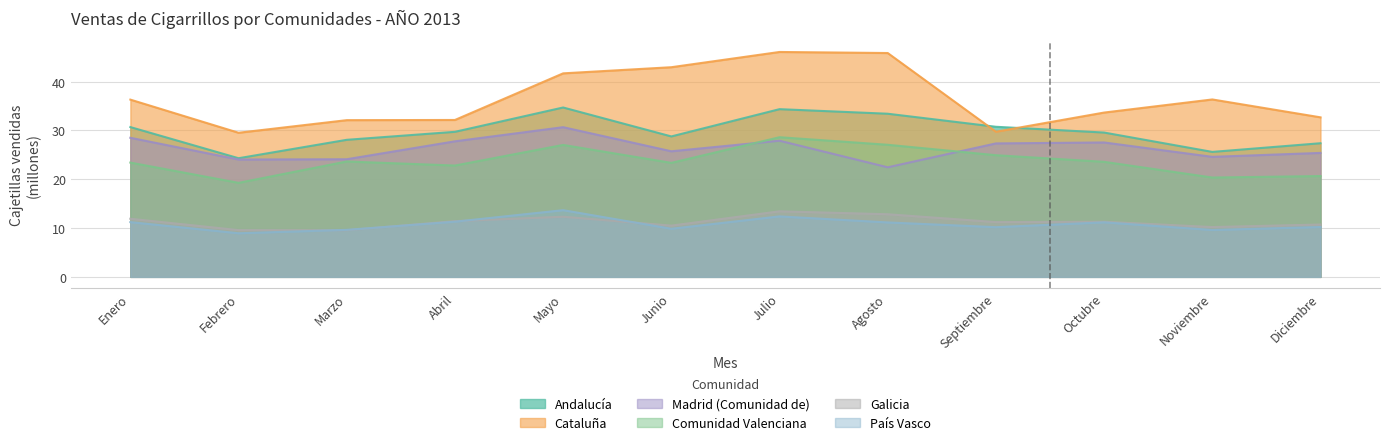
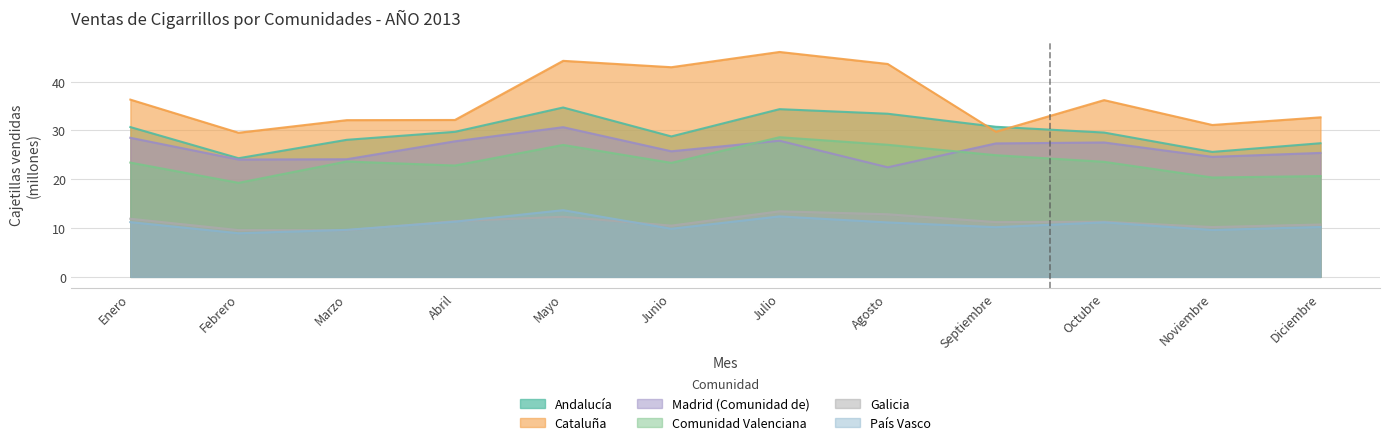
Cataluña, Mayo: 42 -> 44
Cataluña, Agosto: 46 -> 44
Cataluña, Octubre: 34 -> 36
Cataluña, Noviembre: 36 -> 31
